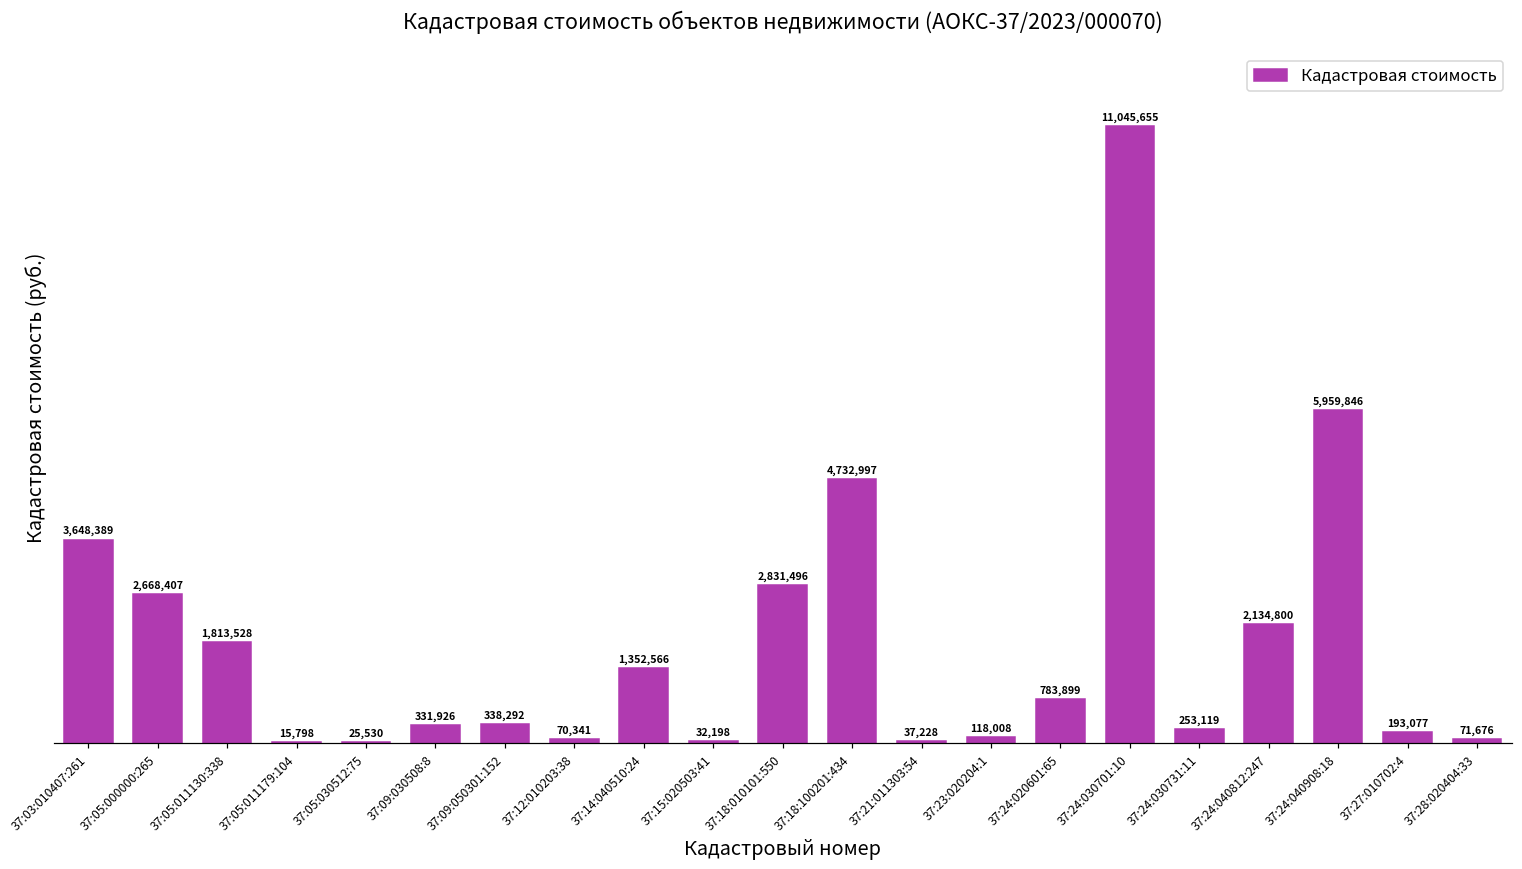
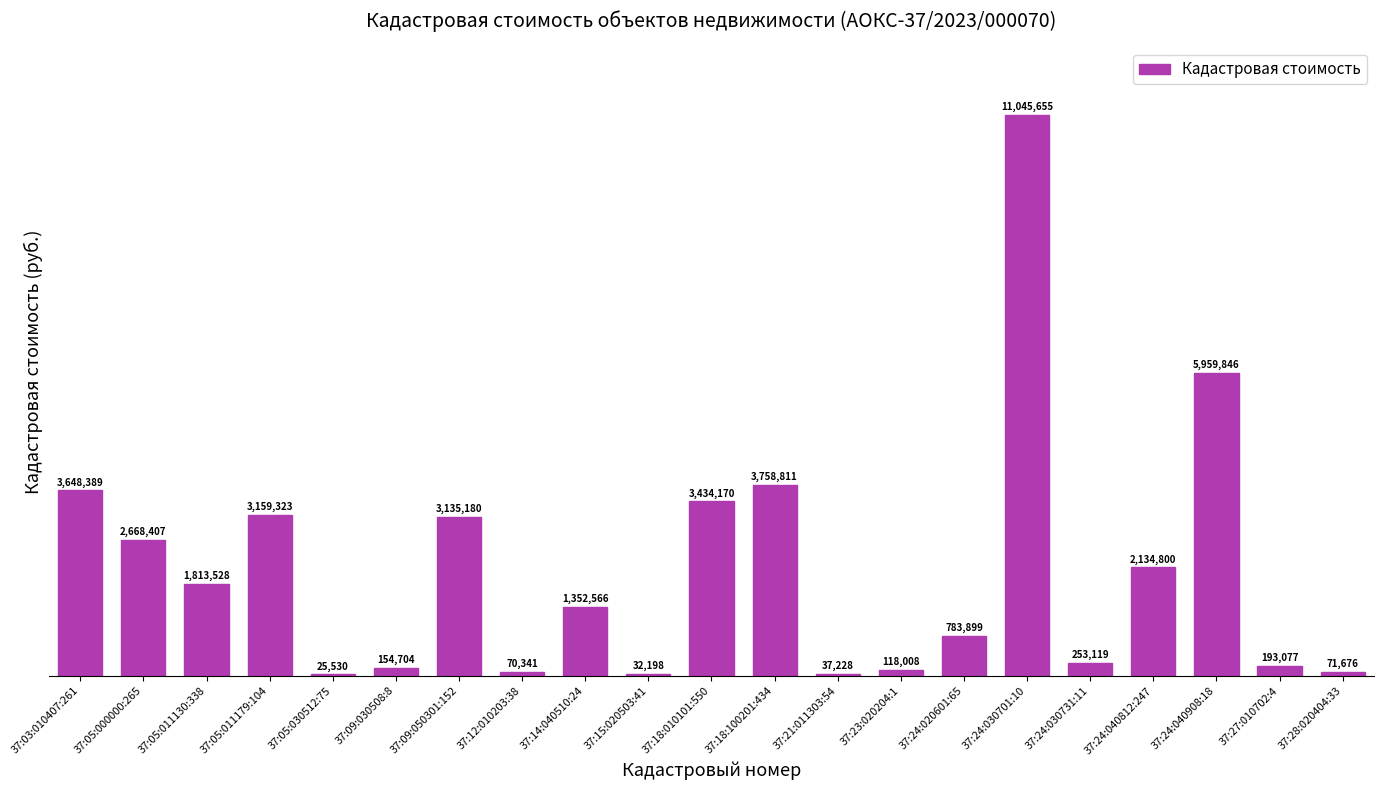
37:05:011179:104: 15,798 -> 3,159,323
37:09:030508:8: 331,926 -> 154,704
37:09:050301:152: 338,292 -> 3,135,180
37:18:010101:550: 2,831,496 -> 3,434,170
37:18:100201:434: 4,732,997 -> 3,758,811
